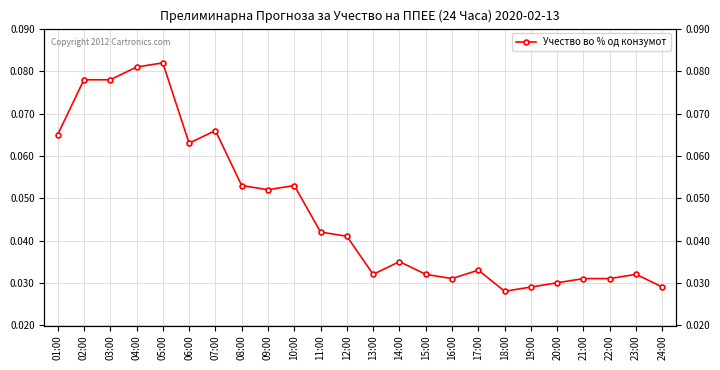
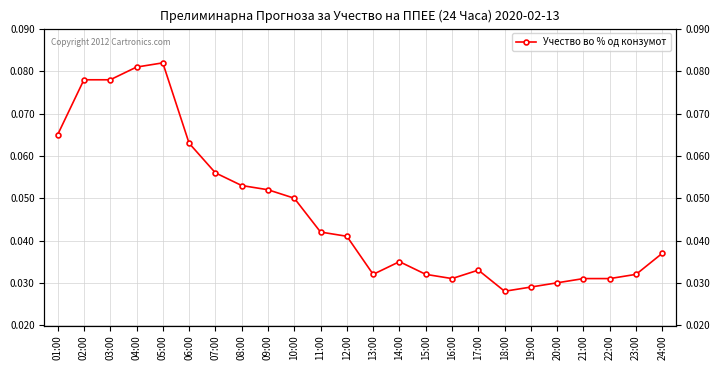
07:00: 0.066 -> 0.056
10:00: 0.053 -> 0.050
24:00: 0.029 -> 0.037
